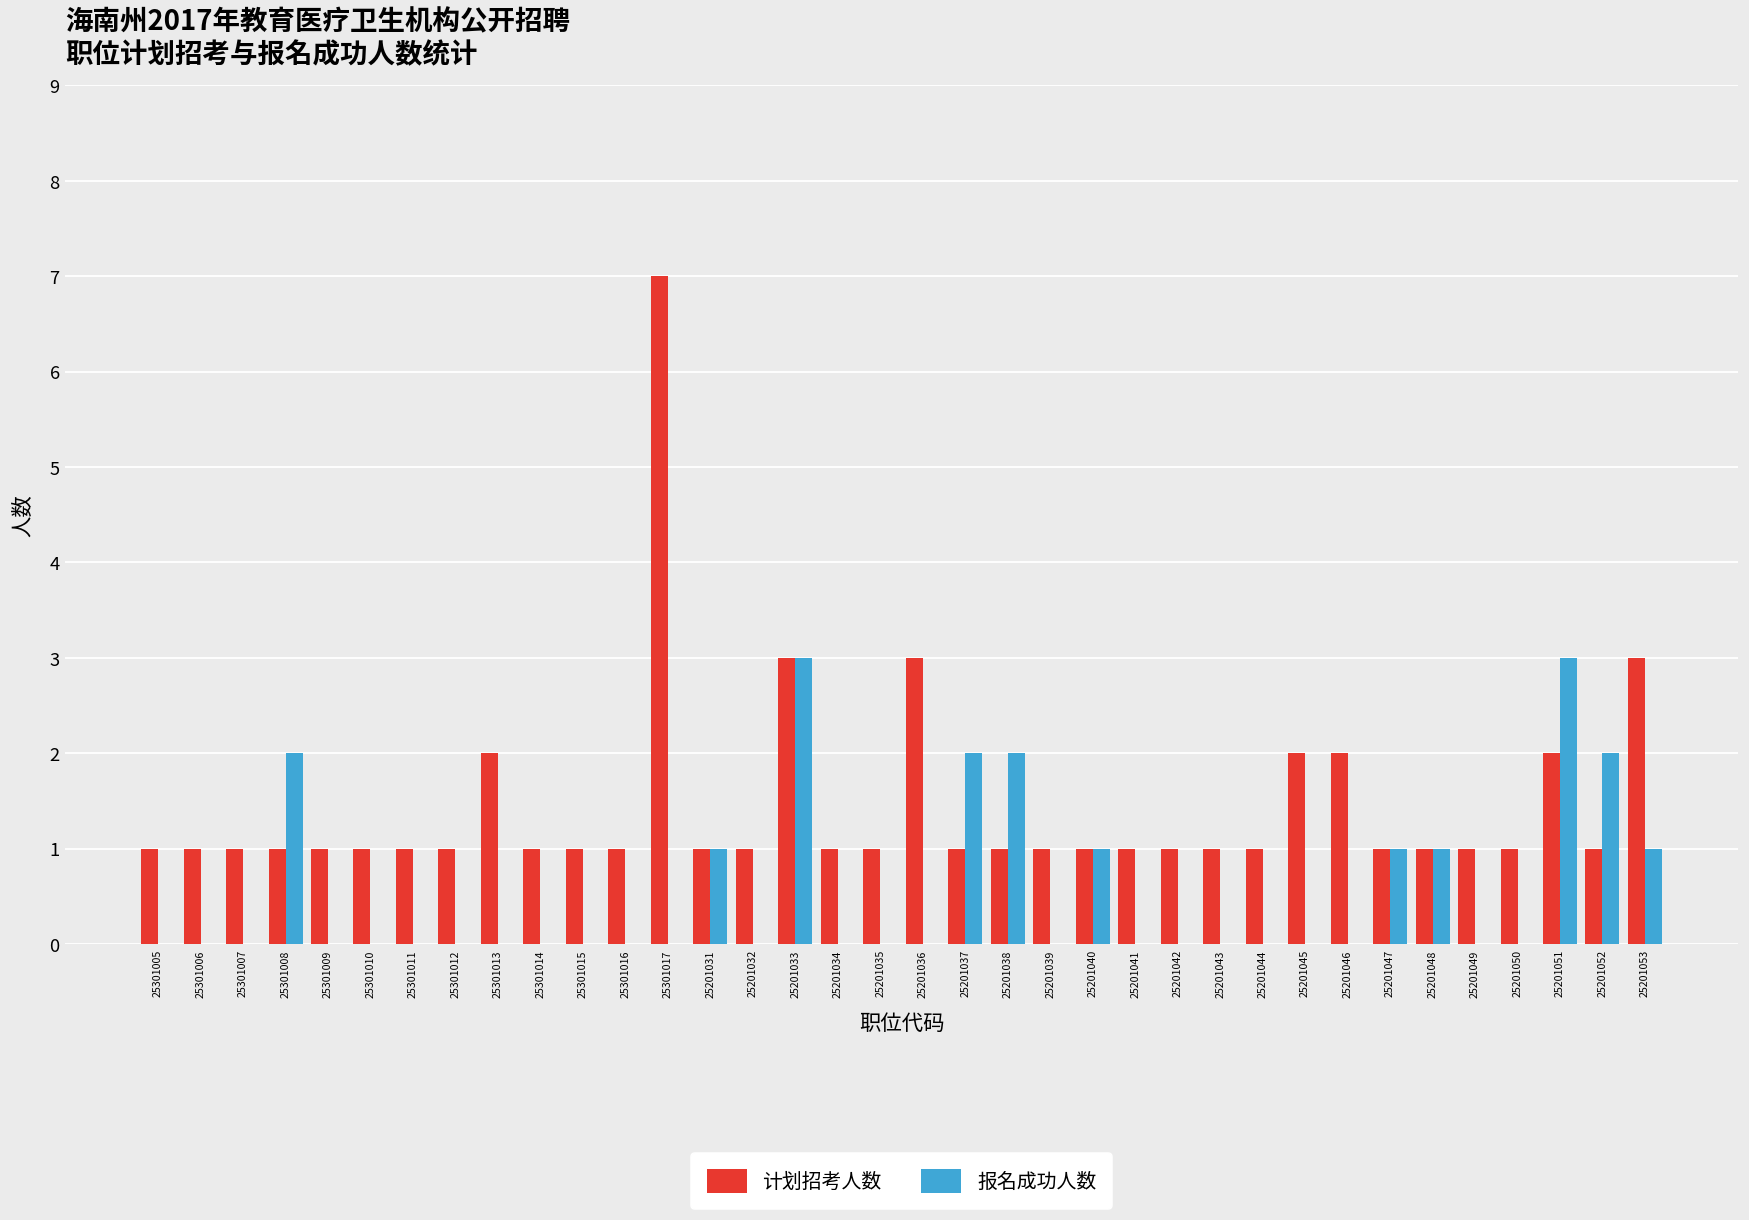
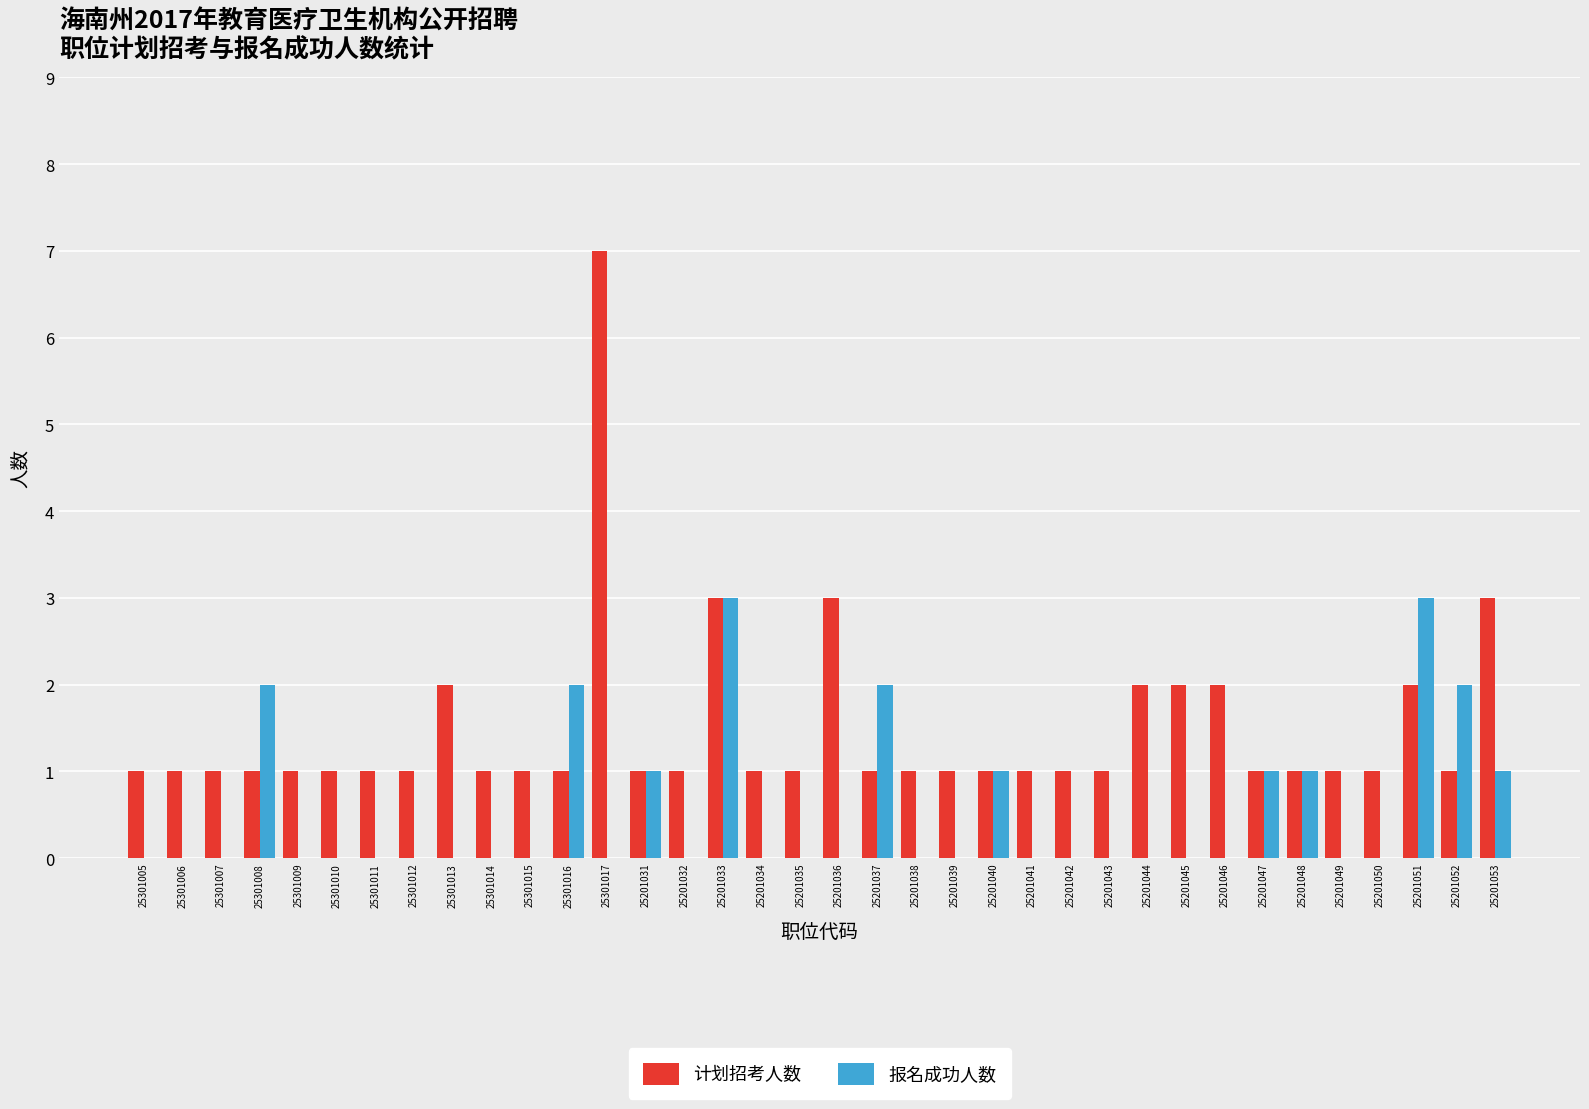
报名成功人数, 25301016: 0 -> 2
报名成功人数, 25201038: 2 -> 0
计划招考人数, 25201044: 1 -> 2
